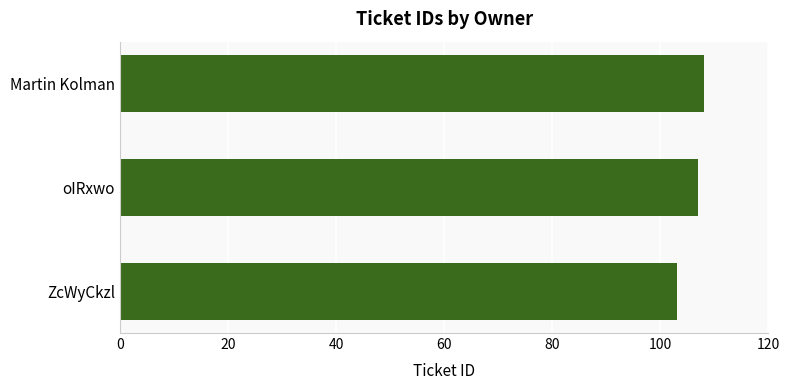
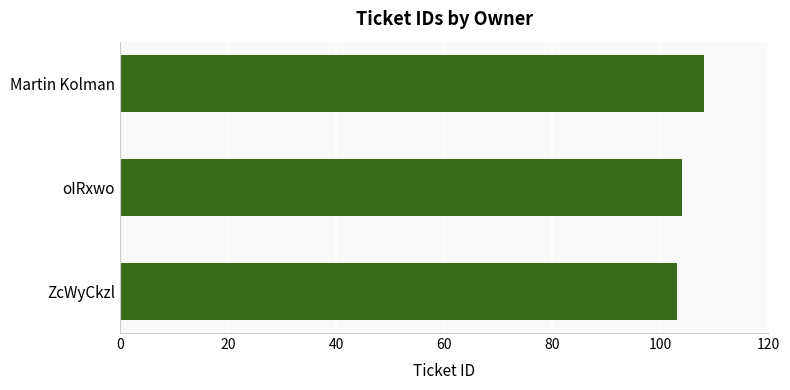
oIRxwo: 107 -> 104
